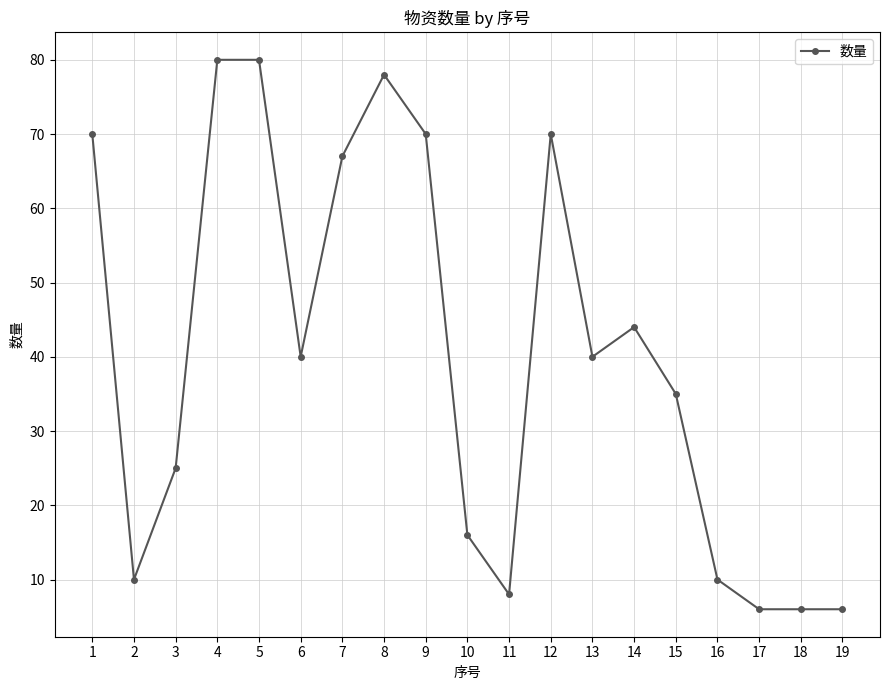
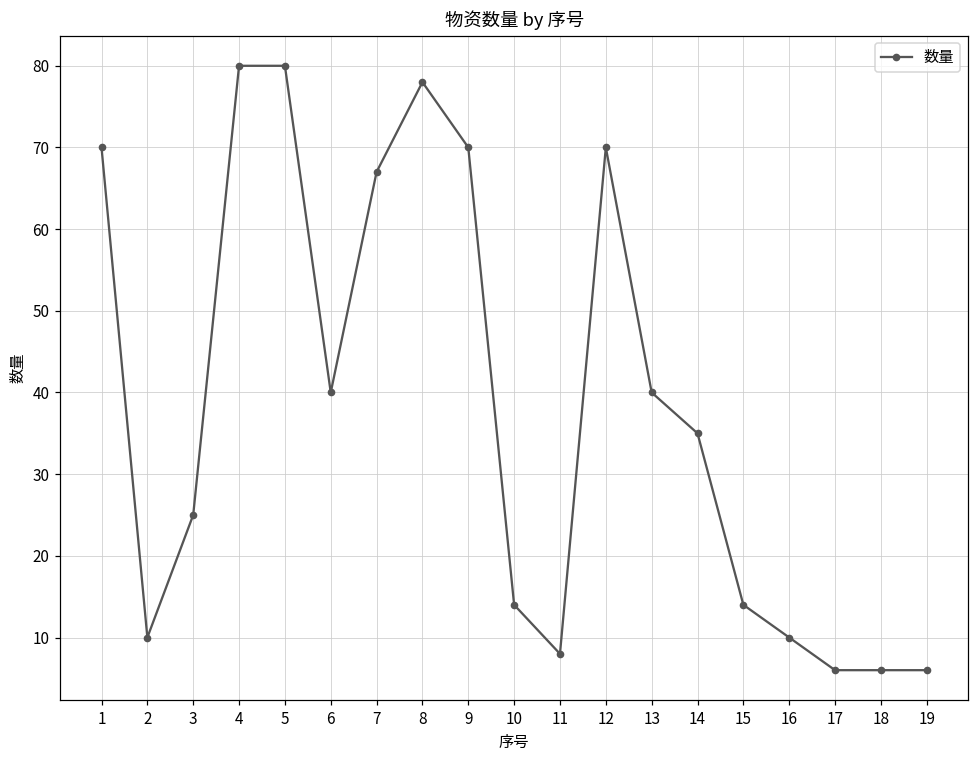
10: 16 -> 14
14: 44 -> 35
15: 35 -> 14
